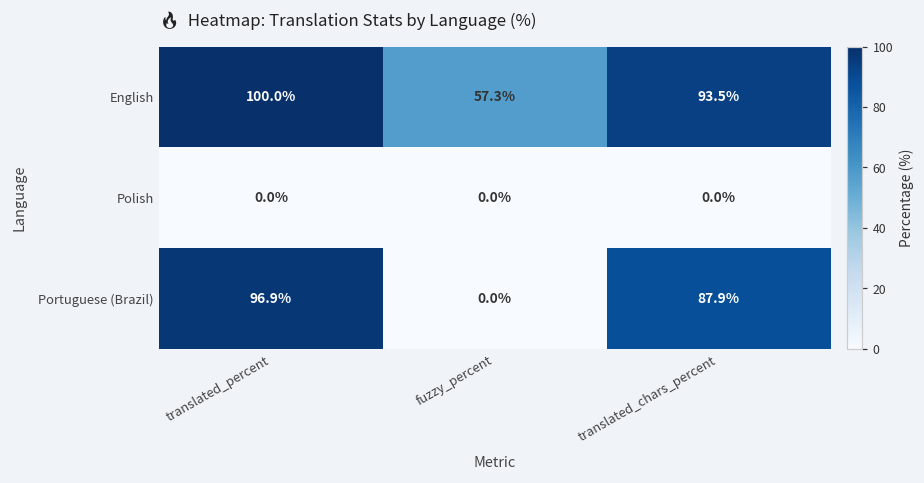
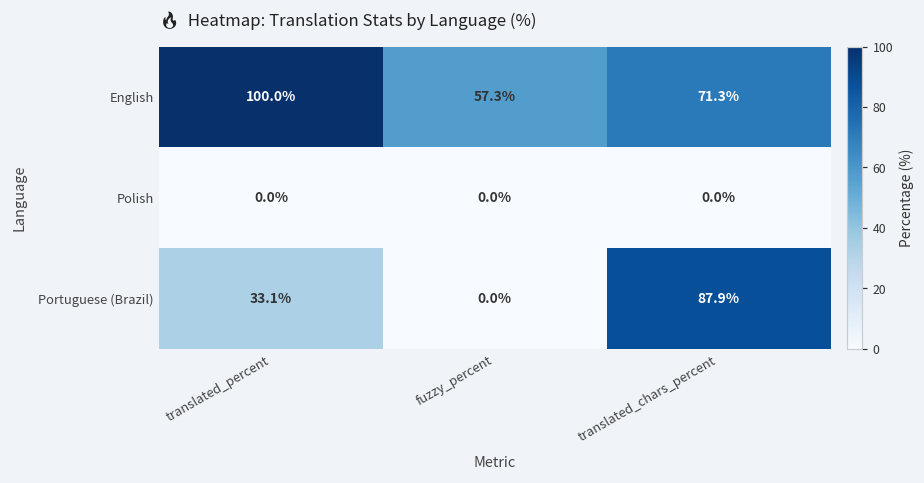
English, translated_chars_percent: 93.5% -> 71.3%
Portuguese (Brazil), translated_percent: 96.9% -> 33.1%
